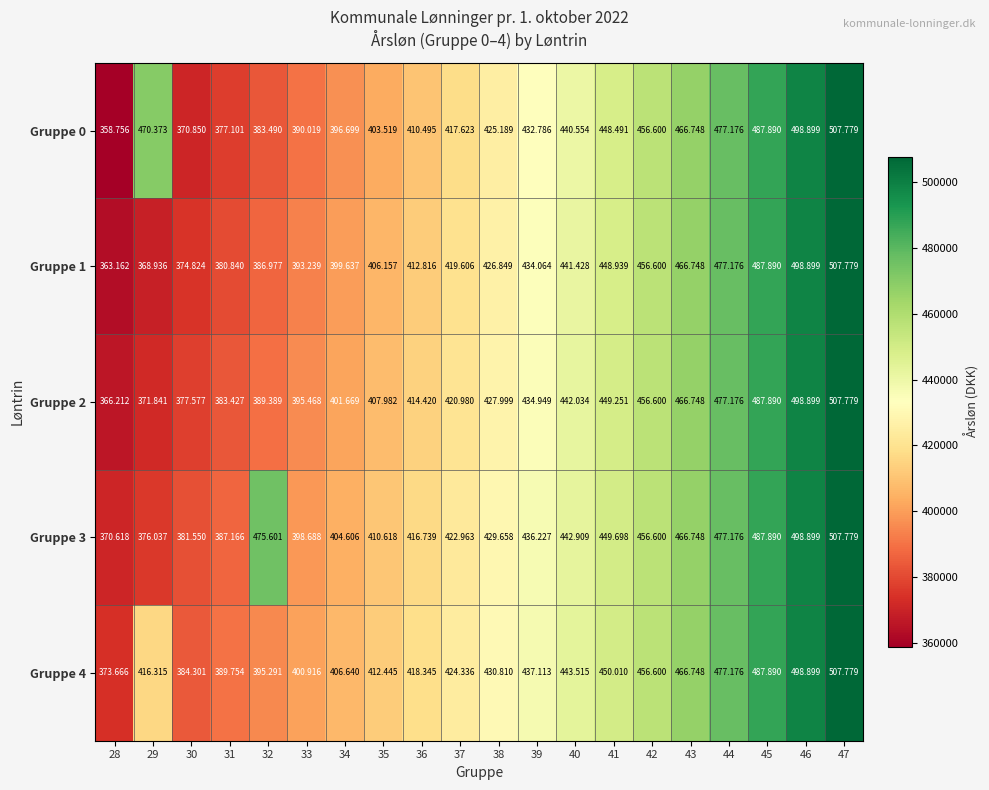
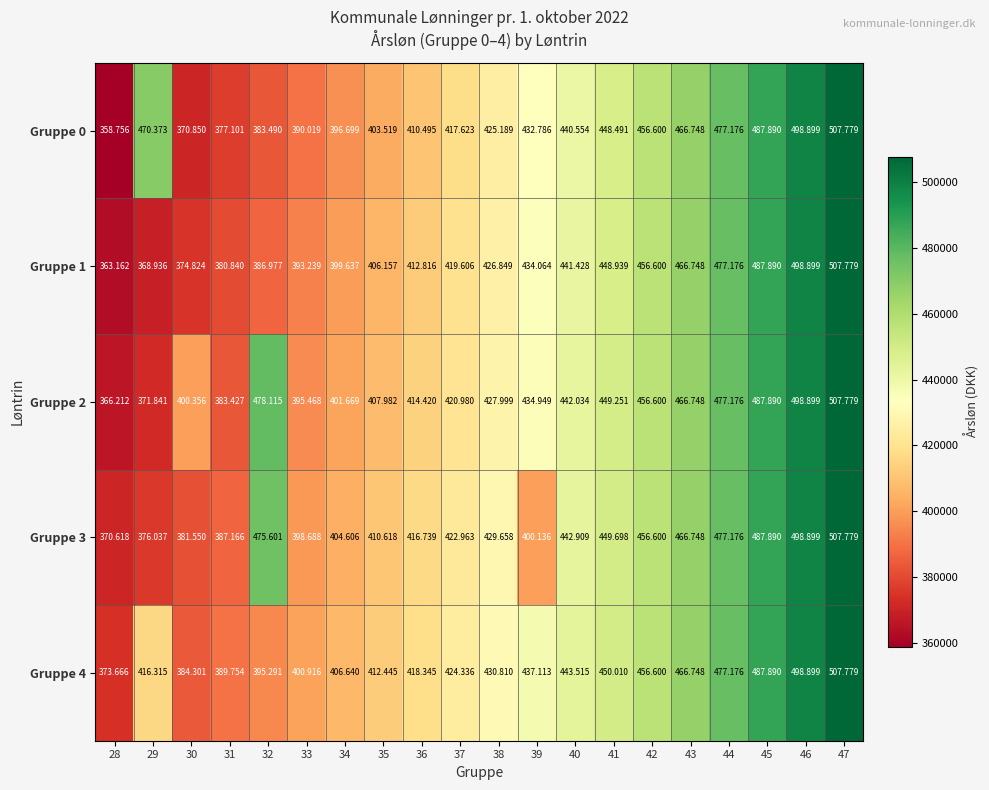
Gruppe 2, 30: 377.577 -> 400.356
Gruppe 2, 32: 389.389 -> 478.115
Gruppe 3, 39: 436.227 -> 400.136
